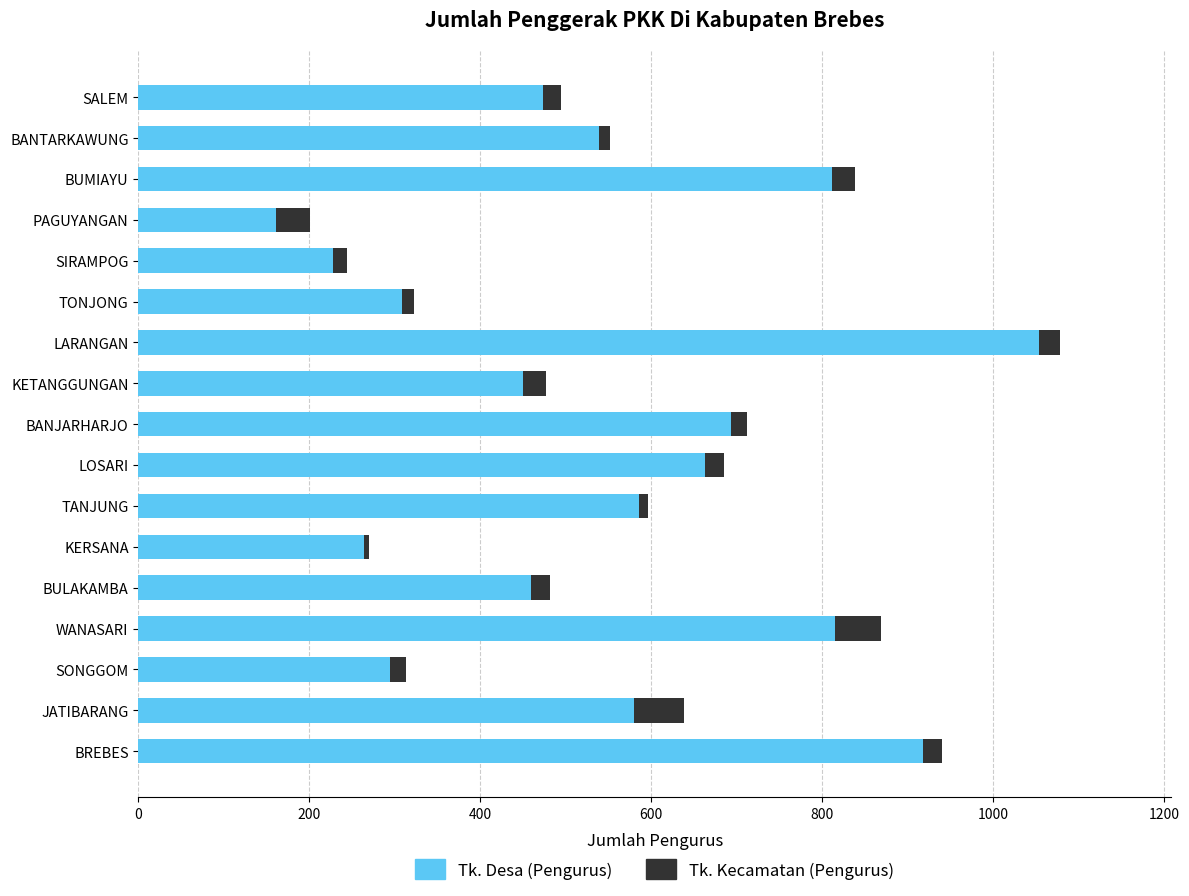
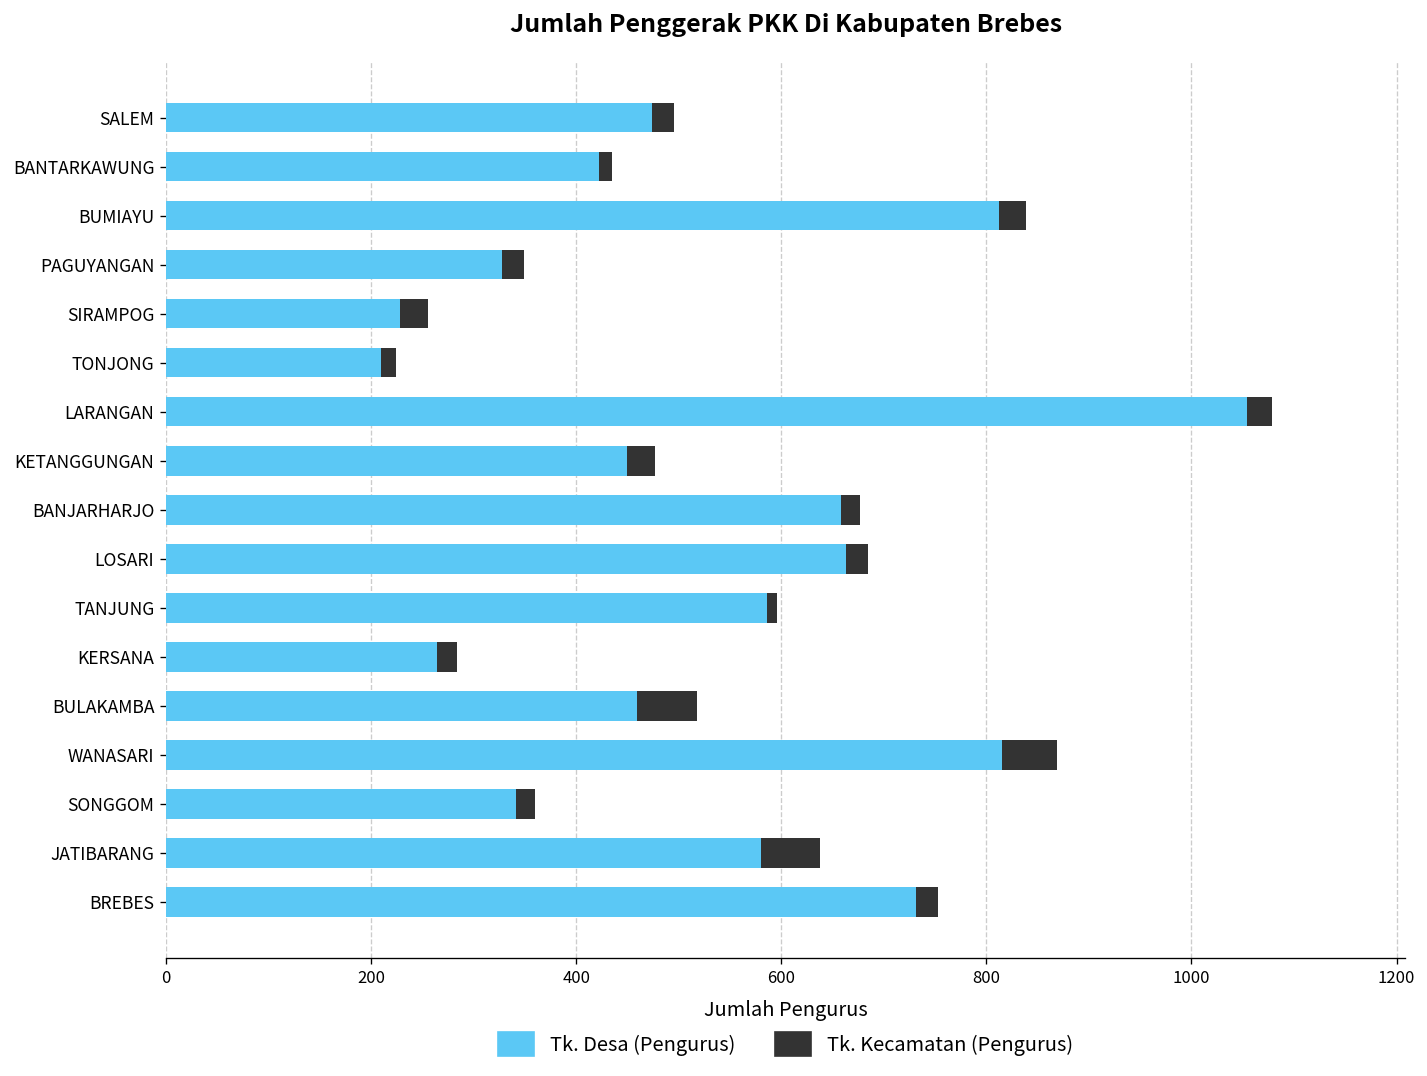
Tk. Desa (Pengurus), BANTARKAWUNG: 540 -> 420
Tk. Desa (Pengurus), PAGUYANGAN: 160 -> 330
Tk. Kecamatan (Pengurus), PAGUYANGAN: 40 -> 20
Tk. Kecamatan (Pengurus), SIRAMPOG: 20 -> 30
Tk. Desa (Pengurus), TONJONG: 310 -> 210
Tk. Desa (Pengurus), BANJARHARJO: 690 -> 660
Tk. Kecamatan (Pengurus), KERSANA: 10 -> 20
Tk. Kecamatan (Pengurus), BULAKAMBA: 20 -> 60
Tk. Desa (Pengurus), SONGGOM: 290 -> 340
Tk. Desa (Pengurus), BREBES: 920 -> 730
